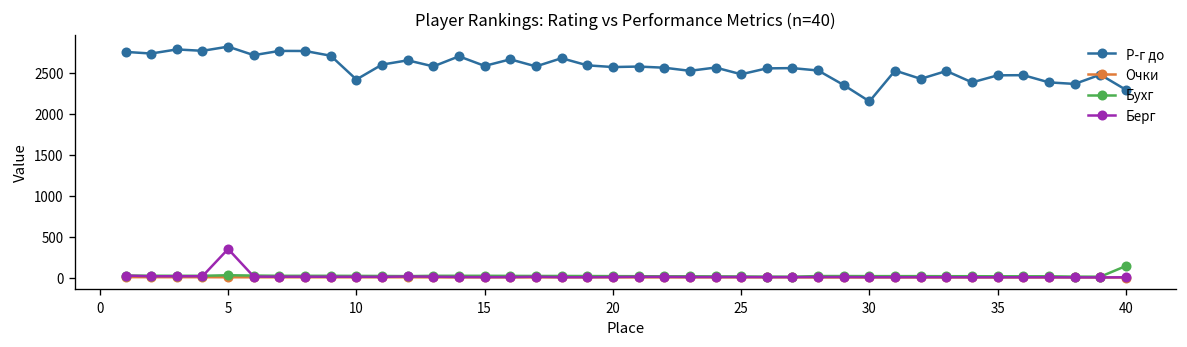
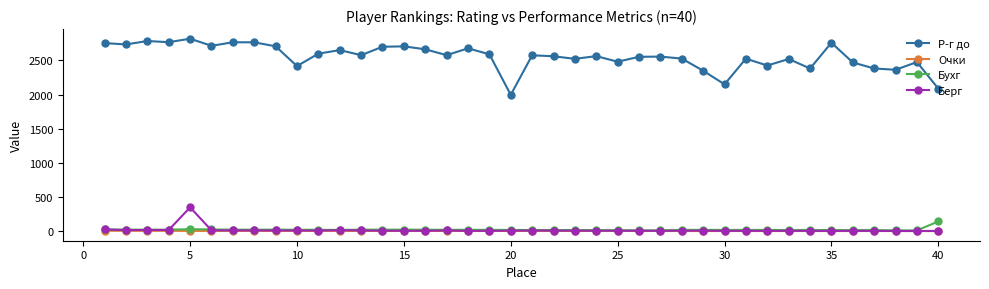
Р-г до, 15: 2600 -> 2700
Р-г до, 20: 2600 -> 2000
Р-г до, 35: 2500 -> 2800
Р-г до, 40: 2300 -> 2100
